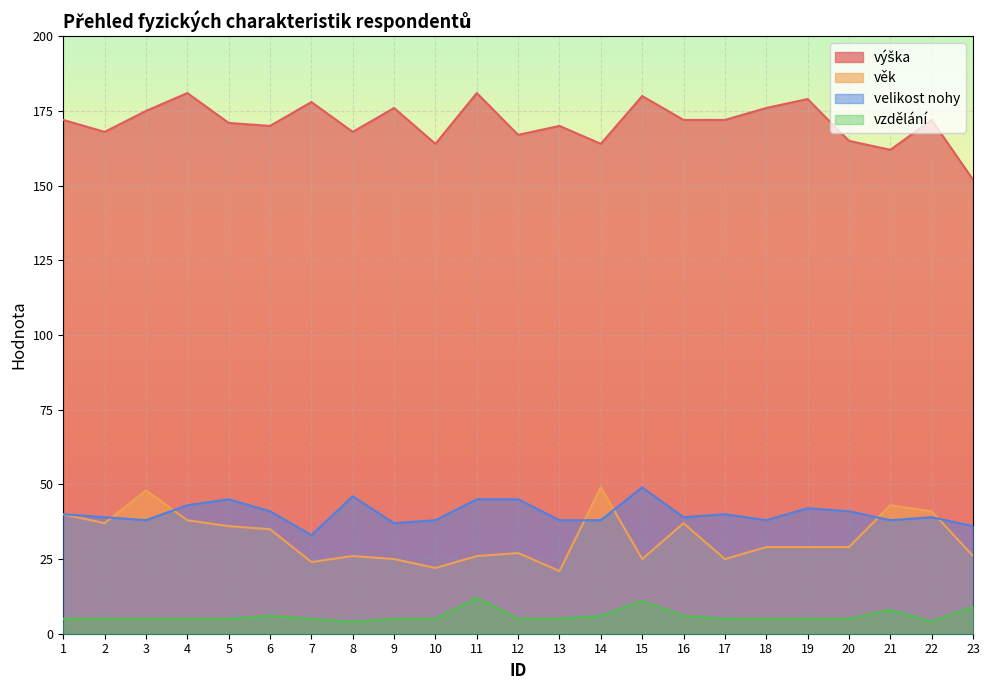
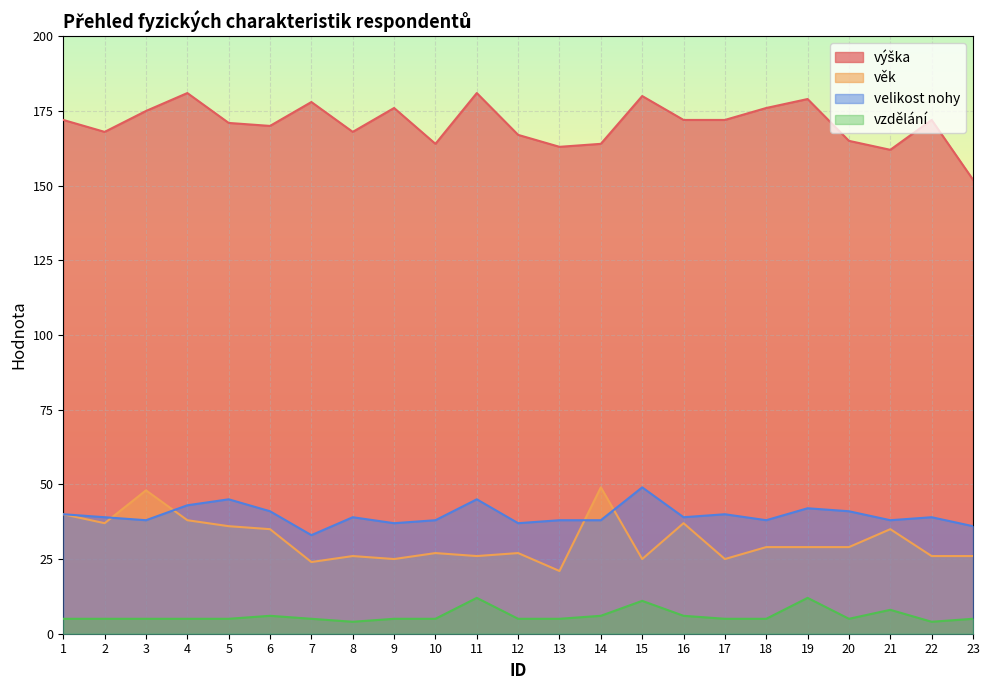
velikost nohy, 8: 46 -> 39
věk, 10: 22 -> 27
velikost nohy, 12: 45 -> 37
výška, 13: 170 -> 163
vzdělání, 19: 5 -> 12
věk, 21: 43 -> 35
věk, 22: 41 -> 26
vzdělání, 23: 9 -> 5
